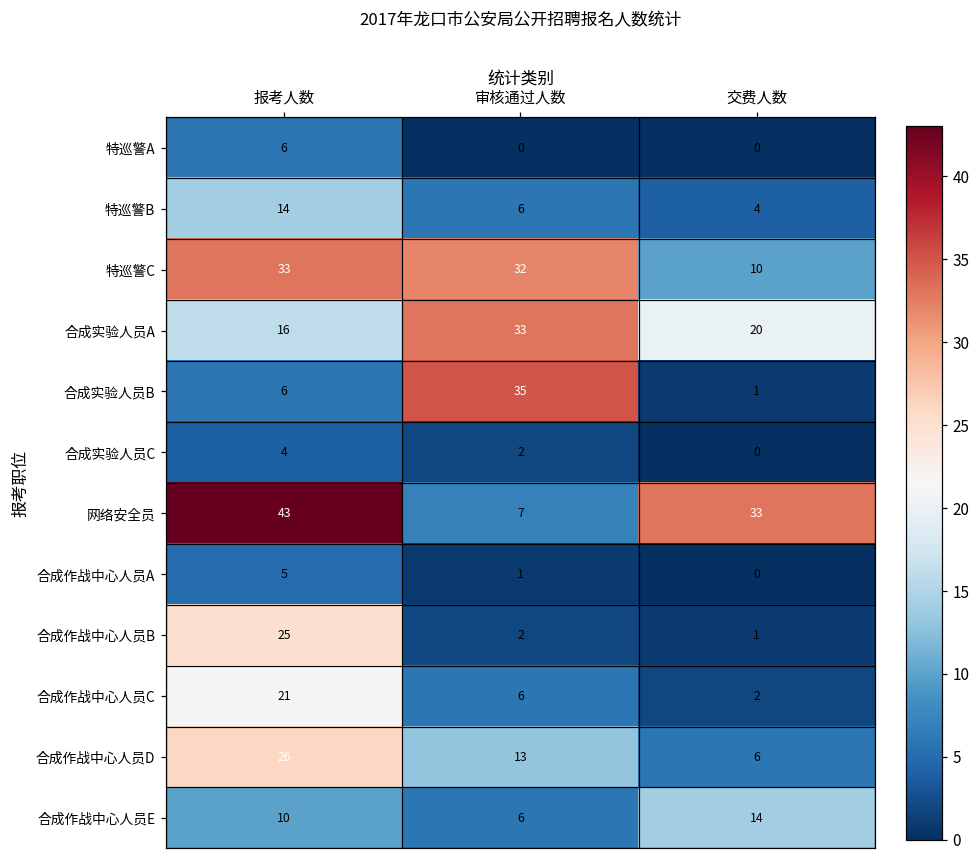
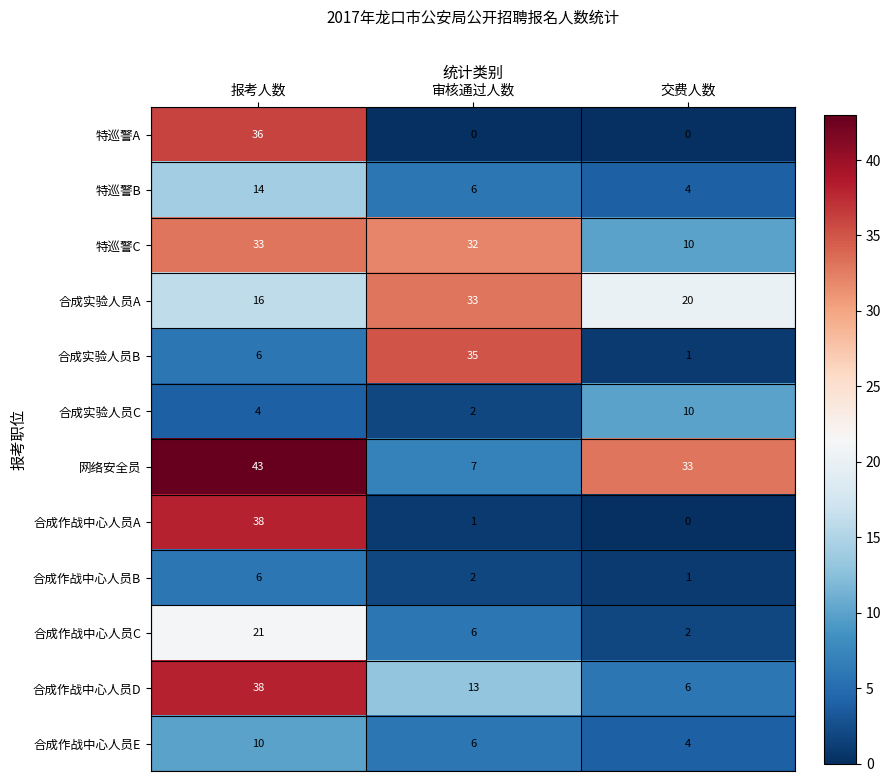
特巡警A, 报考人数: 6 -> 36
合成实验人员C, 交费人数: 0 -> 10
合成作战中心人员A, 报考人数: 5 -> 38
合成作战中心人员B, 报考人数: 25 -> 6
合成作战中心人员D, 报考人数: 26 -> 38
合成作战中心人员E, 交费人数: 14 -> 4
